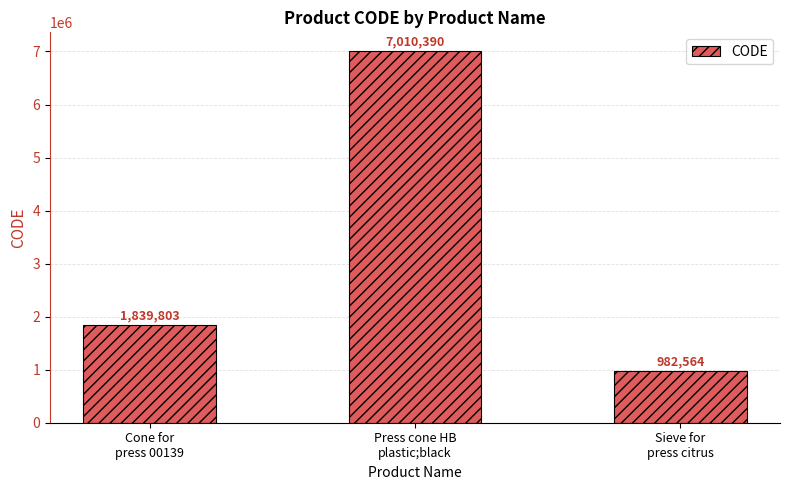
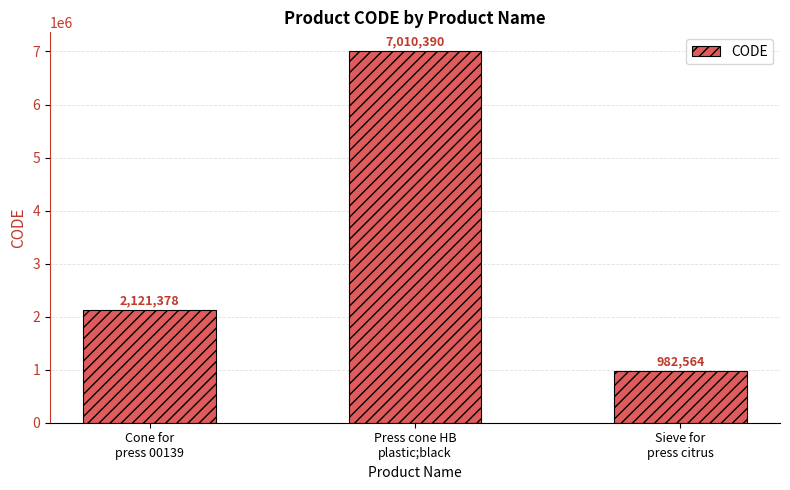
Cone for press 00139: 1,839,803 -> 2,121,378
